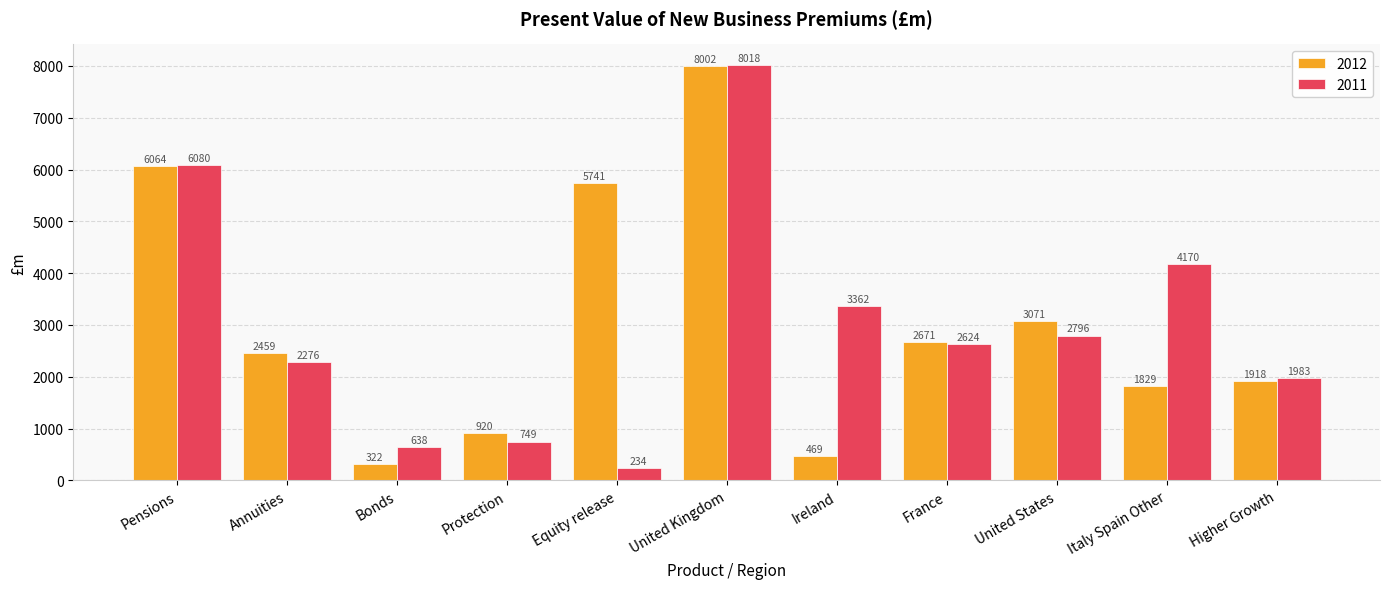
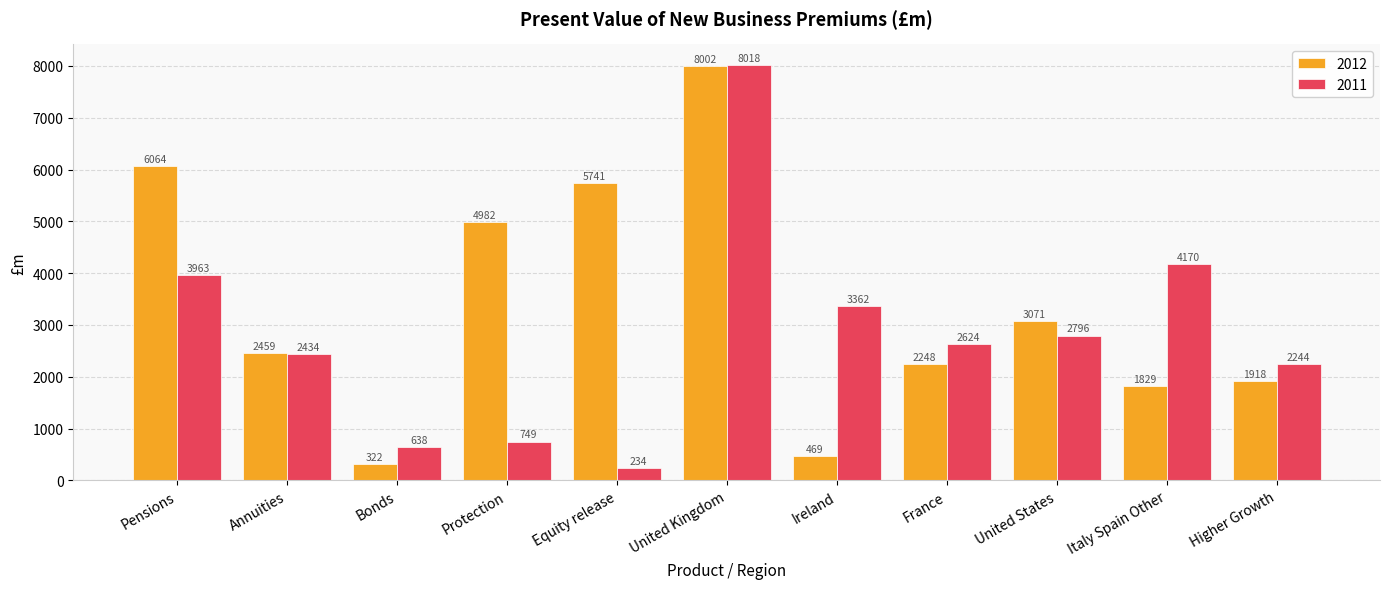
2011, Pensions: 6080 -> 3963
2011, Annuities: 2276 -> 2434
2012, Protection: 920 -> 4982
2012, France: 2671 -> 2248
2011, Higher Growth: 1983 -> 2244
